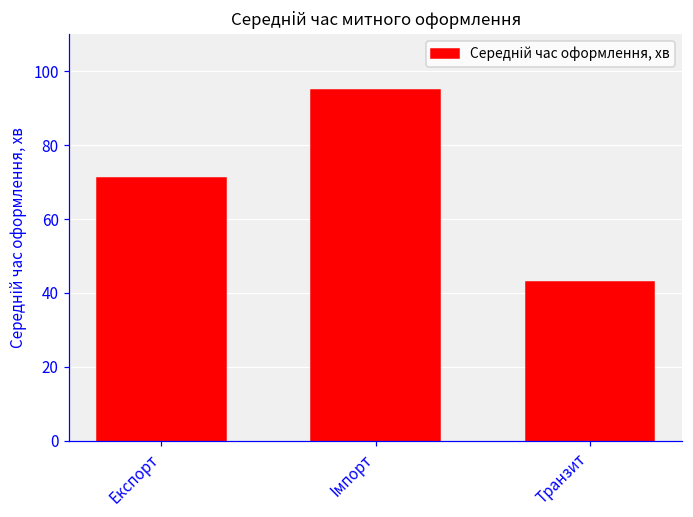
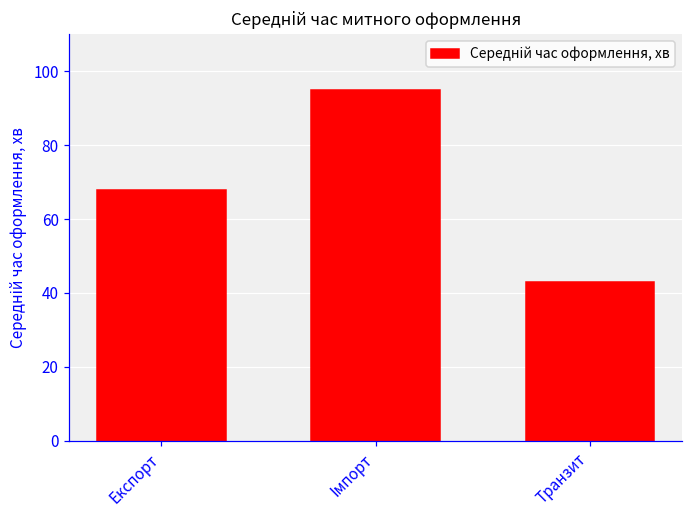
Експорт: 71 -> 68
